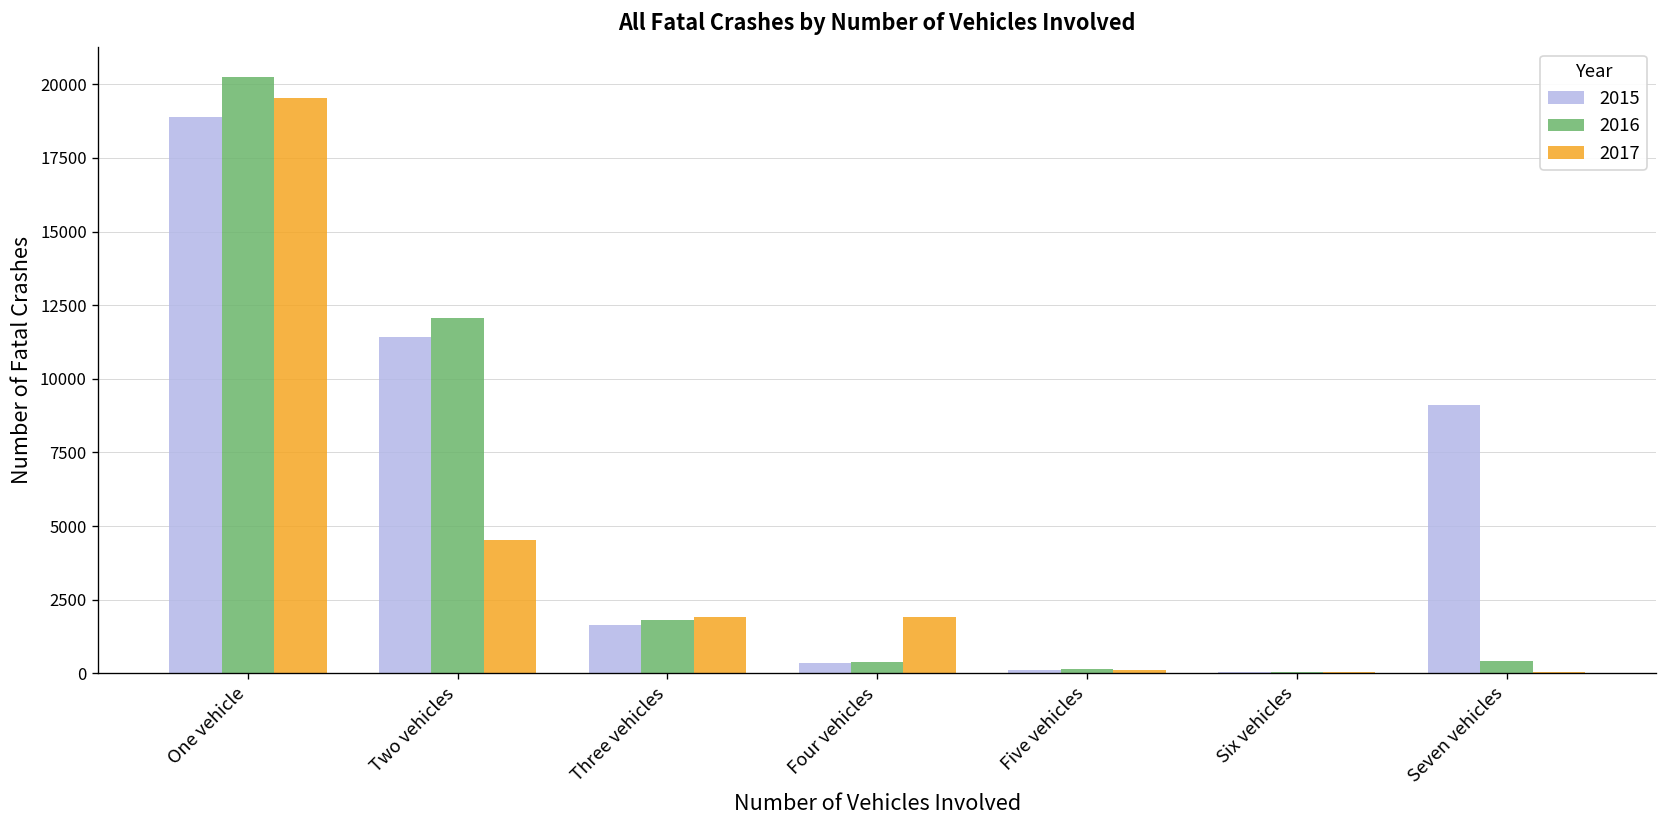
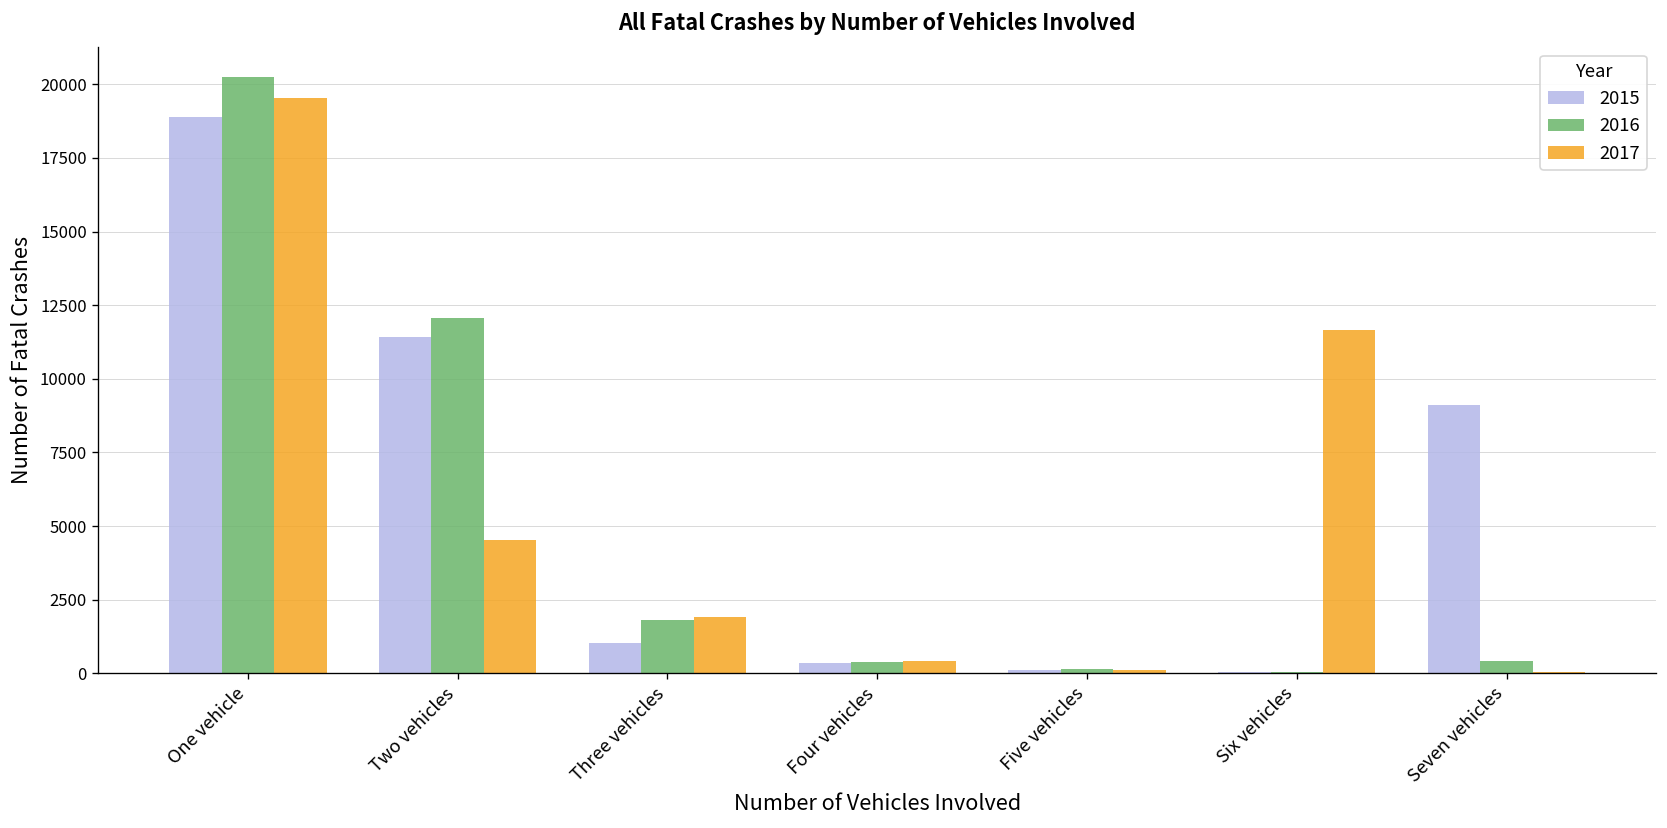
2015, Three vehicles: 1600 -> 1000
2017, Four vehicles: 1900 -> 400
2017, Six vehicles: 0 -> 11600
